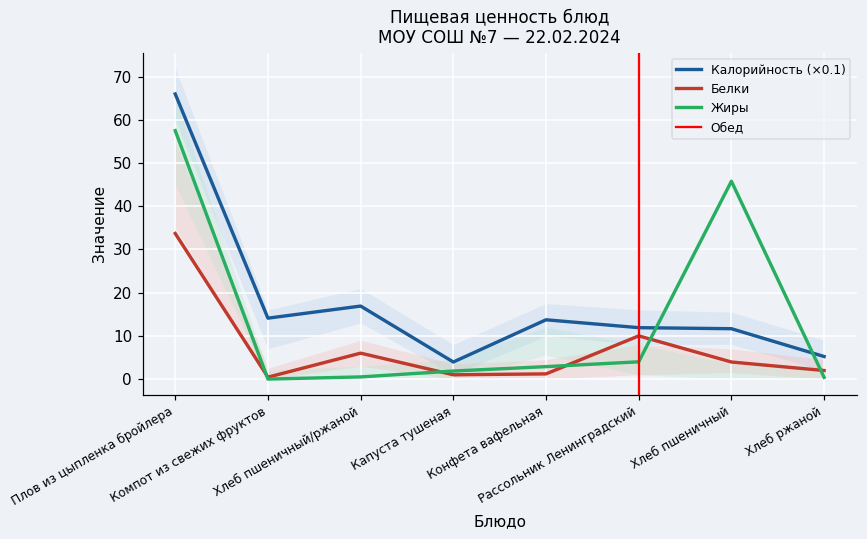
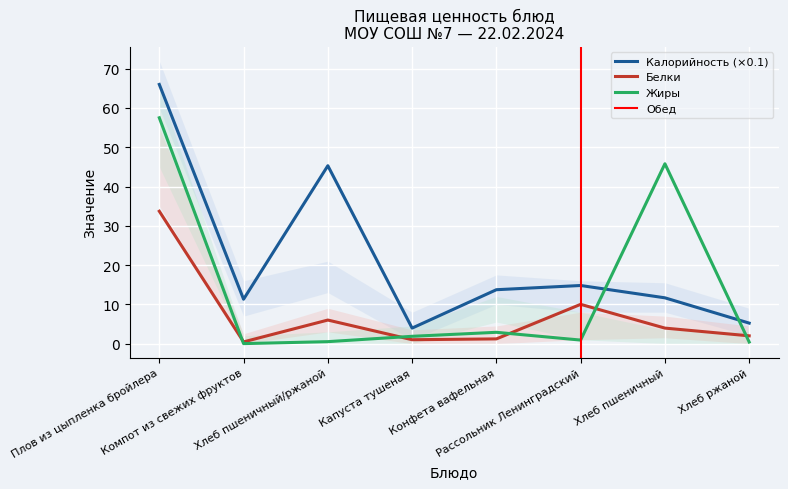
Калорийность (×0.1), Компот из свежих фруктов: 14 -> 11
Калорийность (×0.1), Хлеб пшеничный/ржаной: 17 -> 45
Калорийность (×0.1), Рассольник Ленинградский: 12 -> 15
Жиры, Рассольник Ленинградский: 4 -> 1
